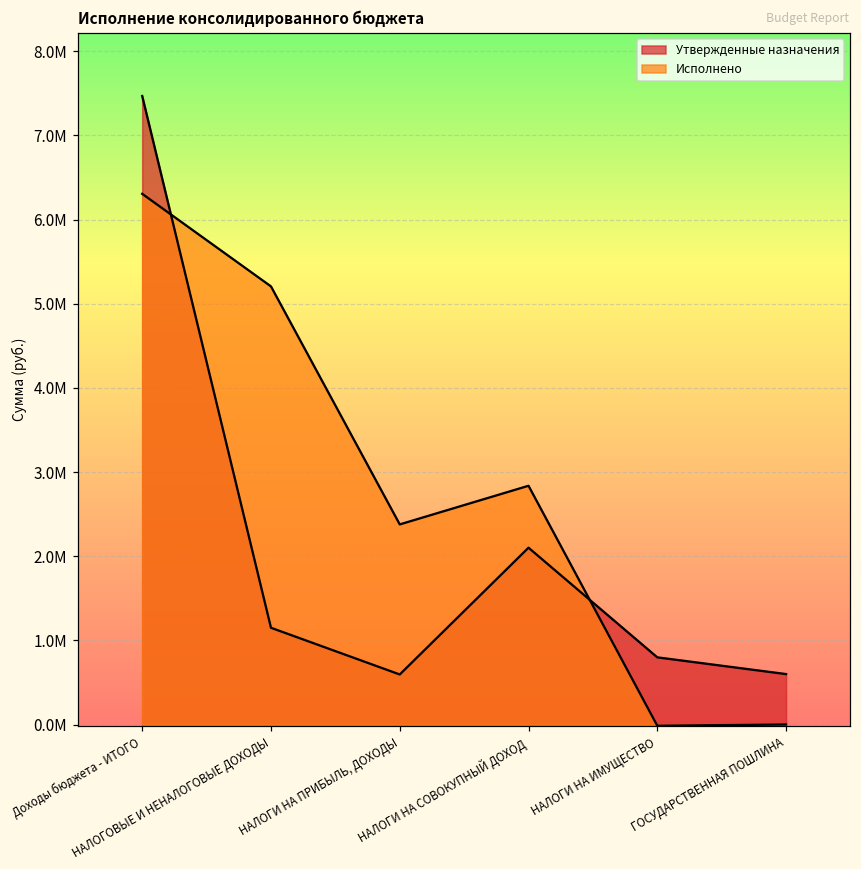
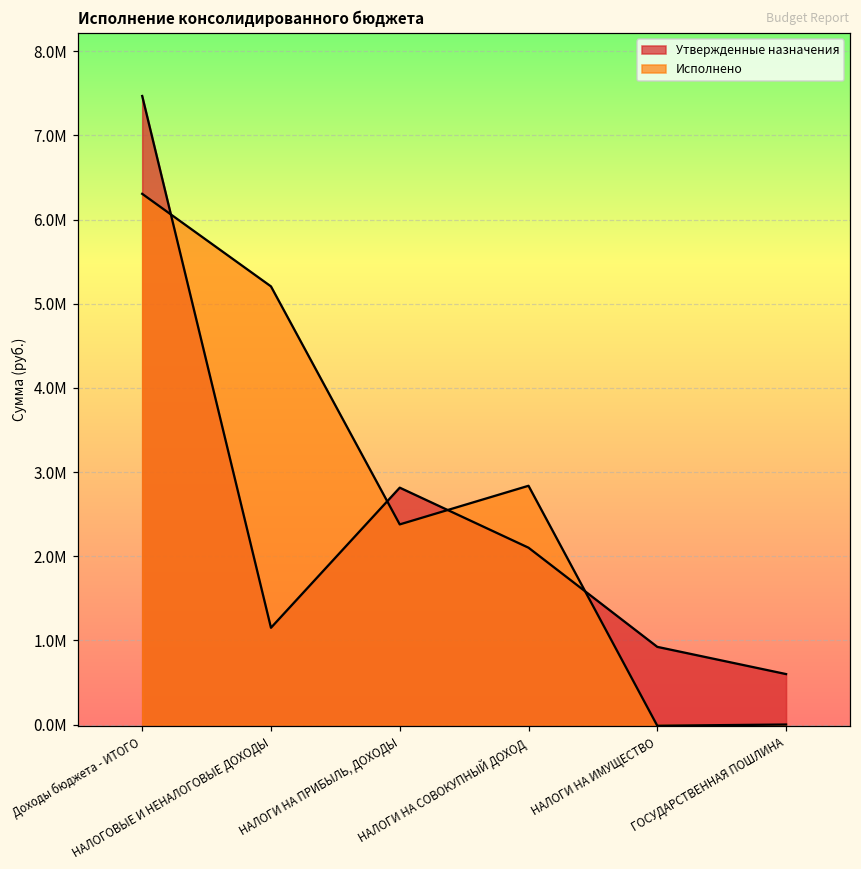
Утвержденные назначения, НАЛОГИ НА ПРИБЫЛЬ, ДОХОДЫ: 600000 -> 2800000
Утвержденные назначения, НАЛОГИ НА ИМУЩЕСТВО: 800000 -> 900000
